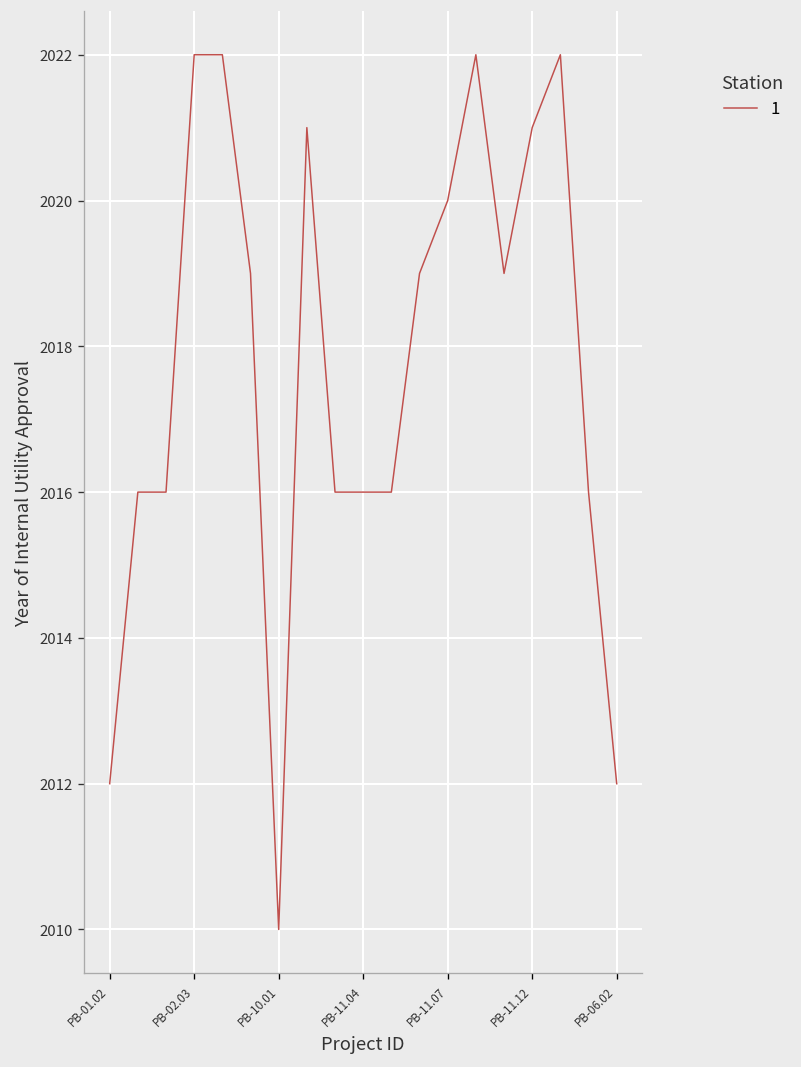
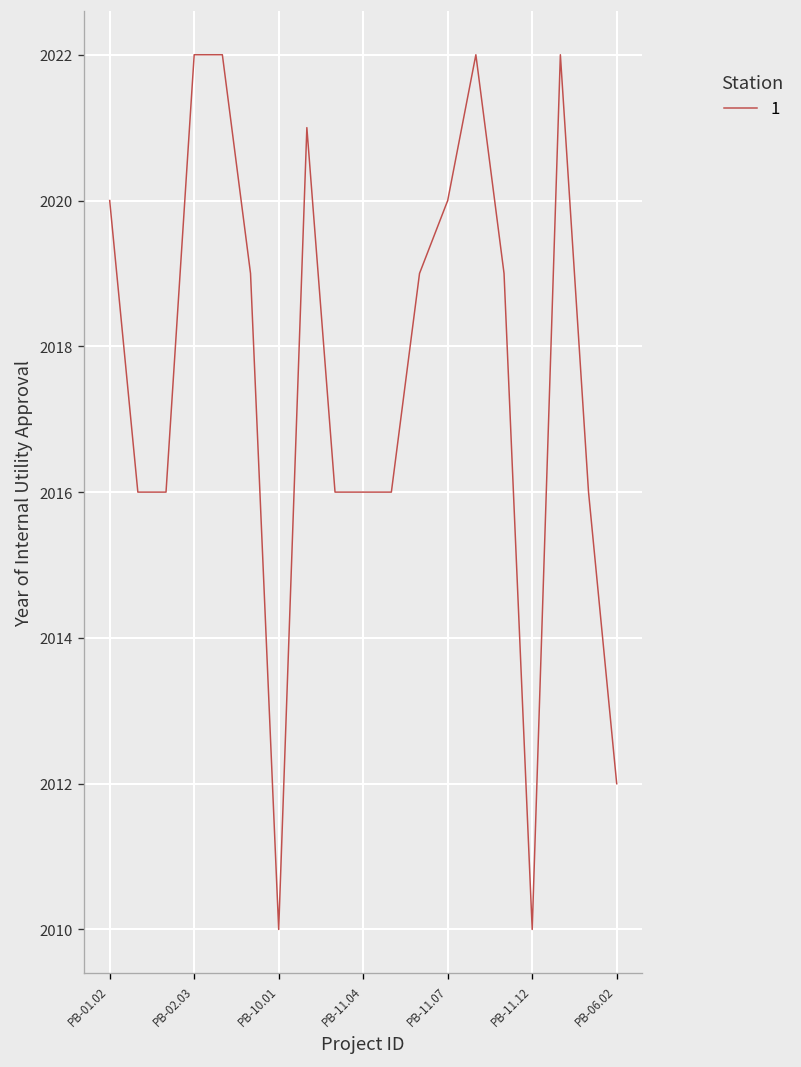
PB-01.02: 2012 -> 2020
PB-11.12: 2021 -> 2010
